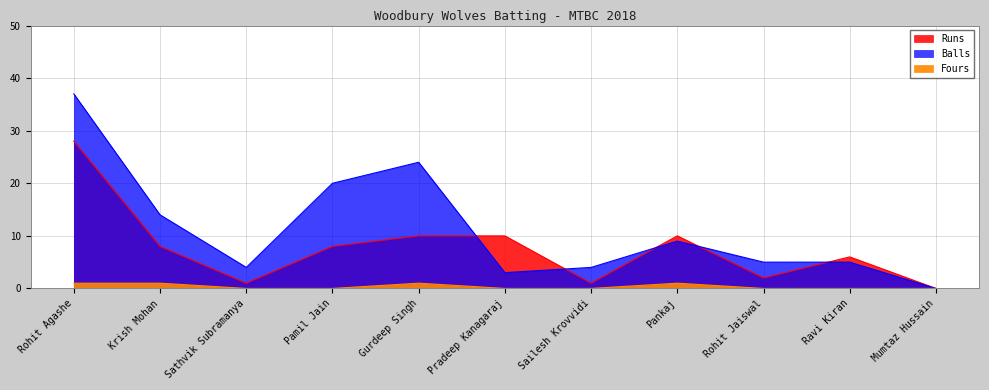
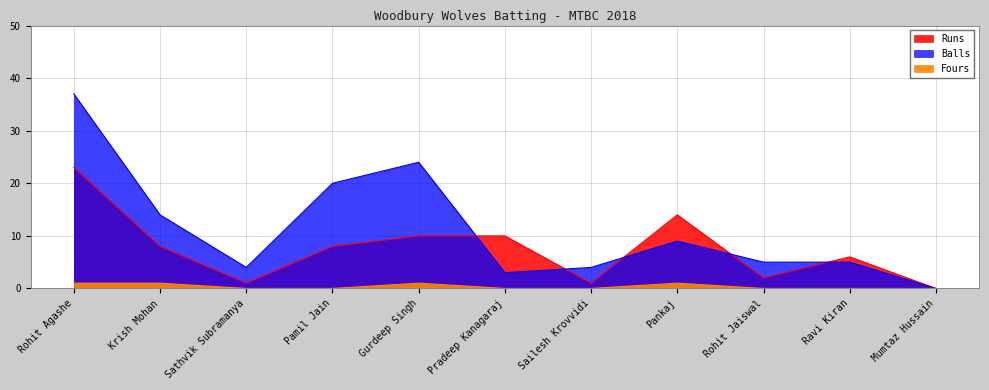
Runs, Rohit Agashe: 28 -> 23
Runs, Pankaj: 10 -> 14
